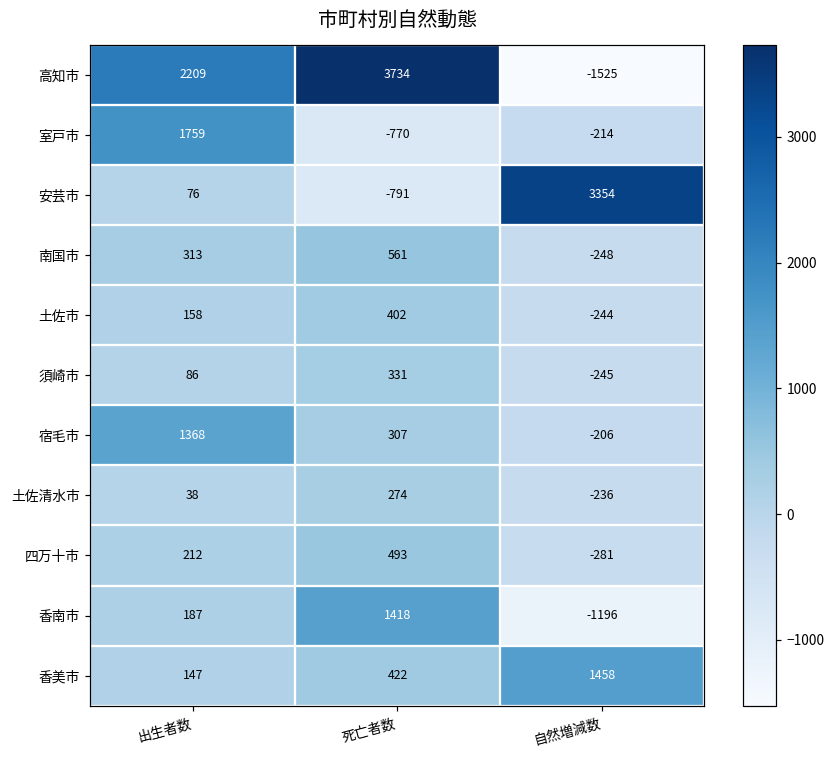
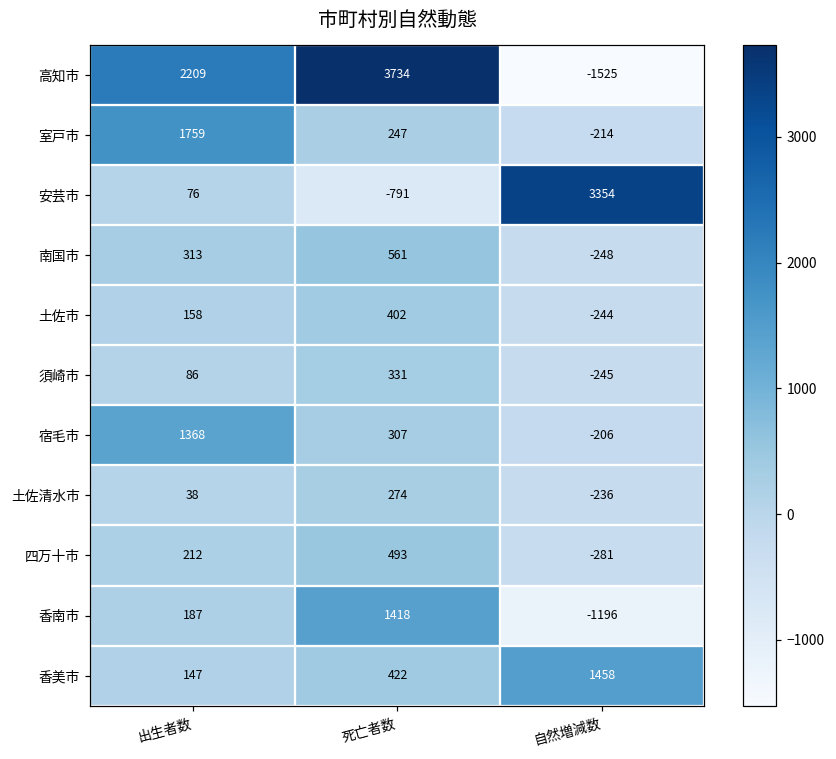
室戸市, 死亡者数: -770 -> 247
